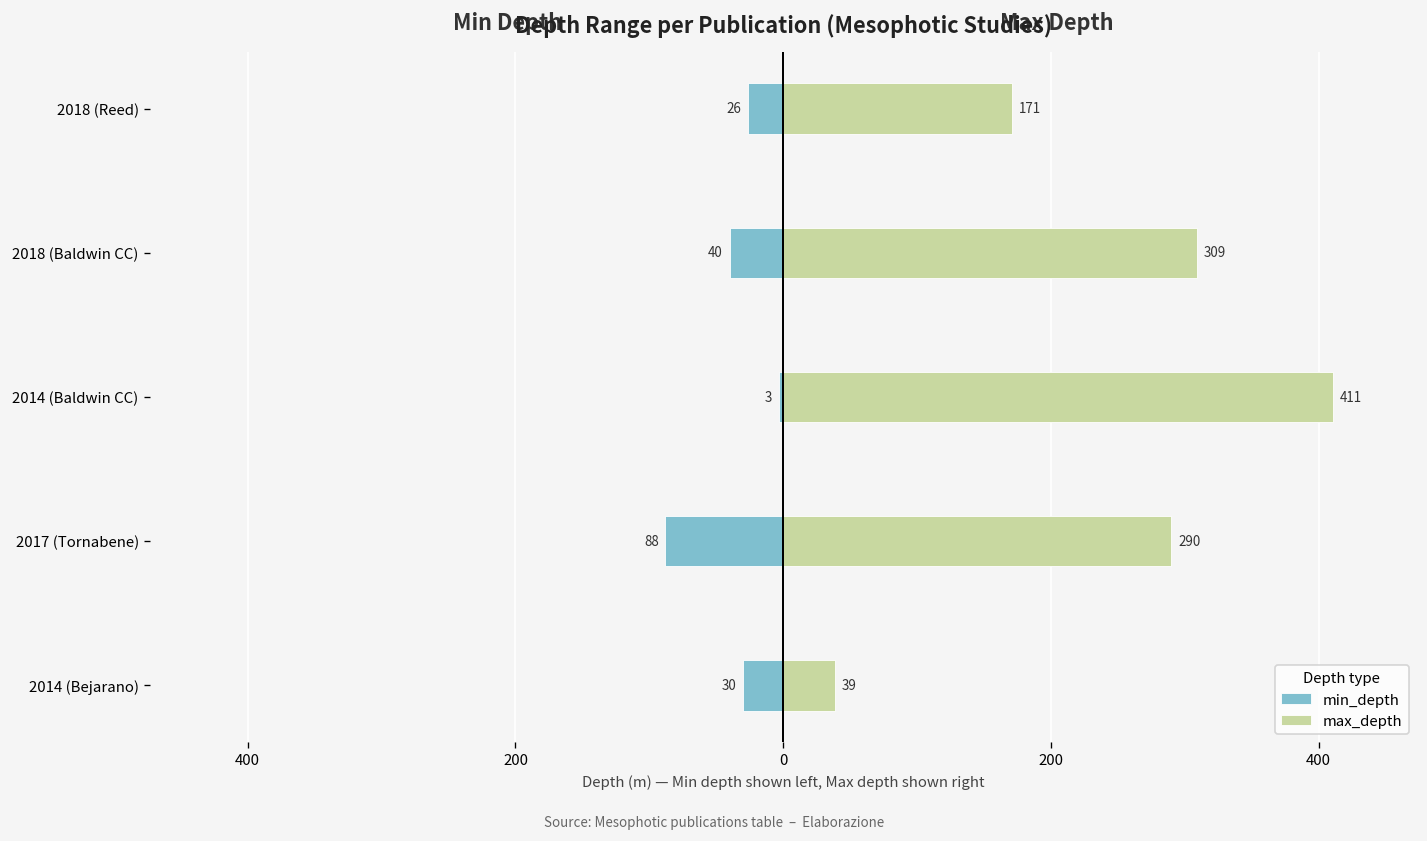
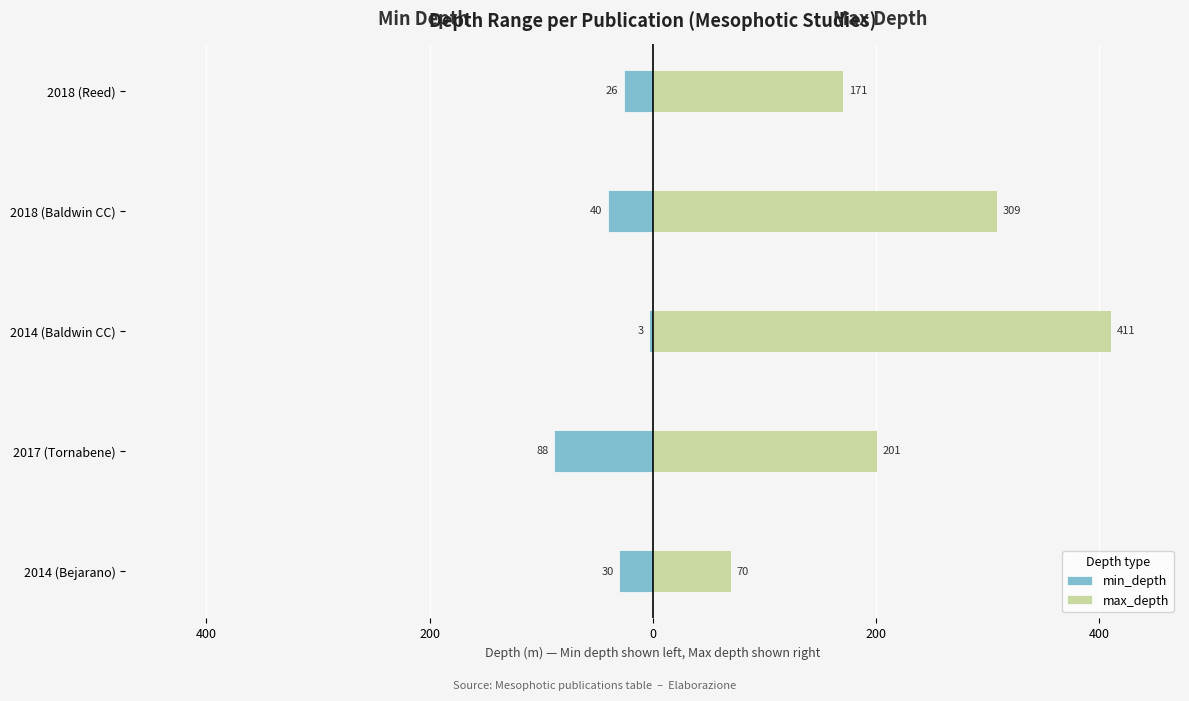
max_depth, 2017 (Tornabene): 290 -> 201
max_depth, 2014 (Bejarano): 39 -> 70
